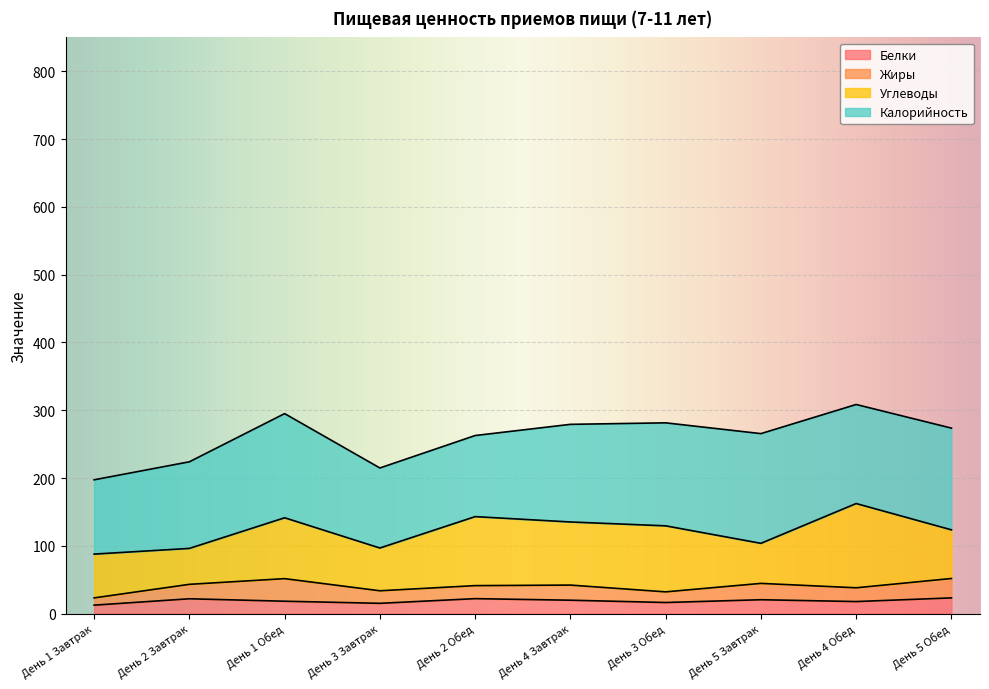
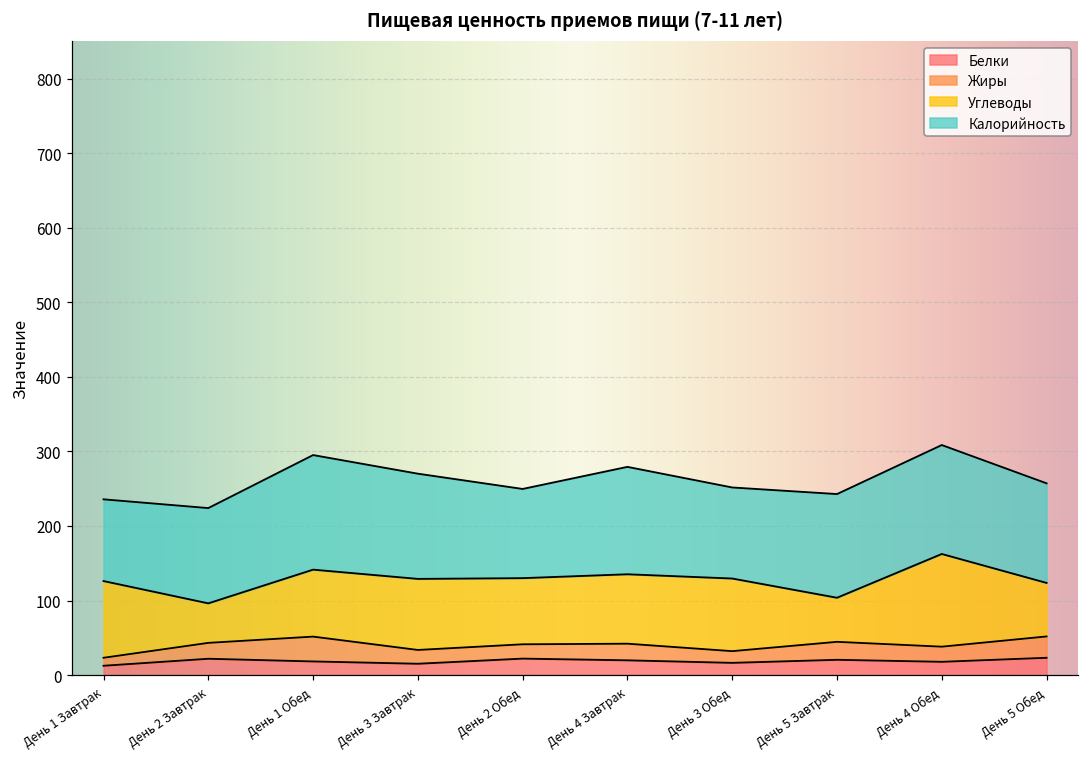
Углеводы, День 1 Завтрак: 60 -> 100
Углеводы, День 3 Завтрак: 60 -> 100
Калорийность, День 3 Завтрак: 120 -> 140
Углеводы, День 2 Обед: 100 -> 90
Калорийность, День 3 Обед: 150 -> 120
Калорийность, День 5 Завтрак: 160 -> 140
Калорийность, День 5 Обед: 150 -> 130
